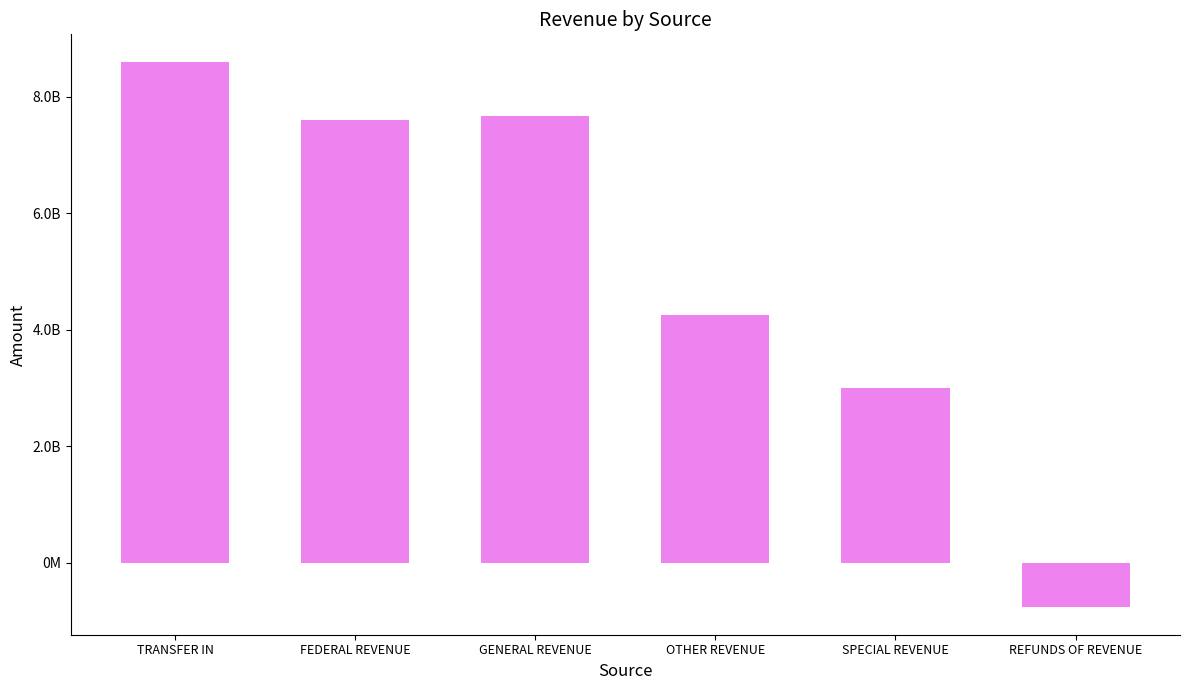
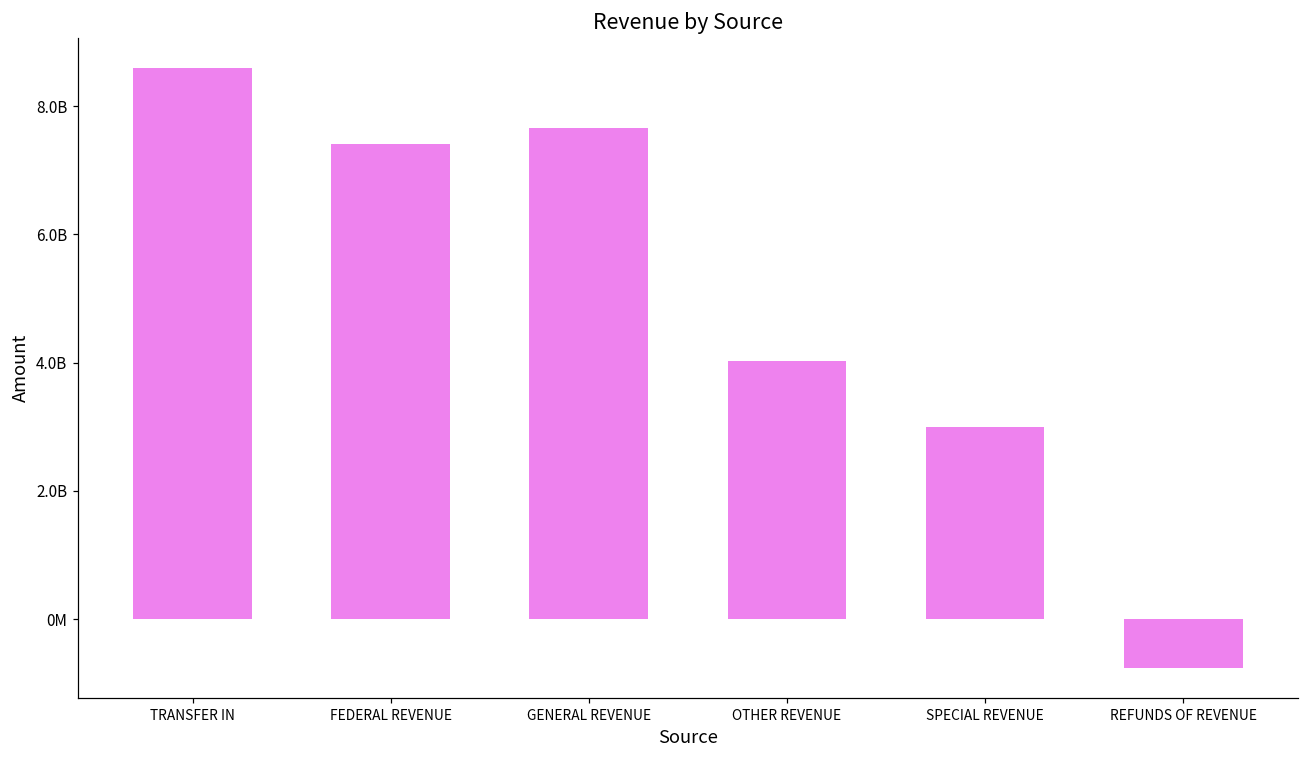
FEDERAL REVENUE: 7600000000 -> 7400000000
OTHER REVENUE: 4300000000 -> 4000000000
